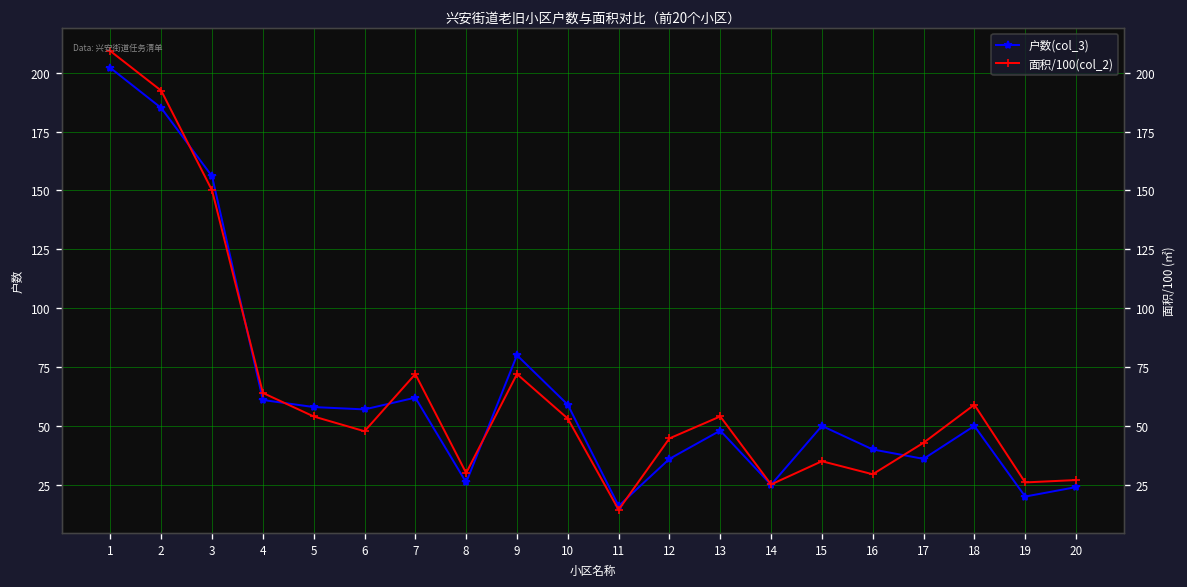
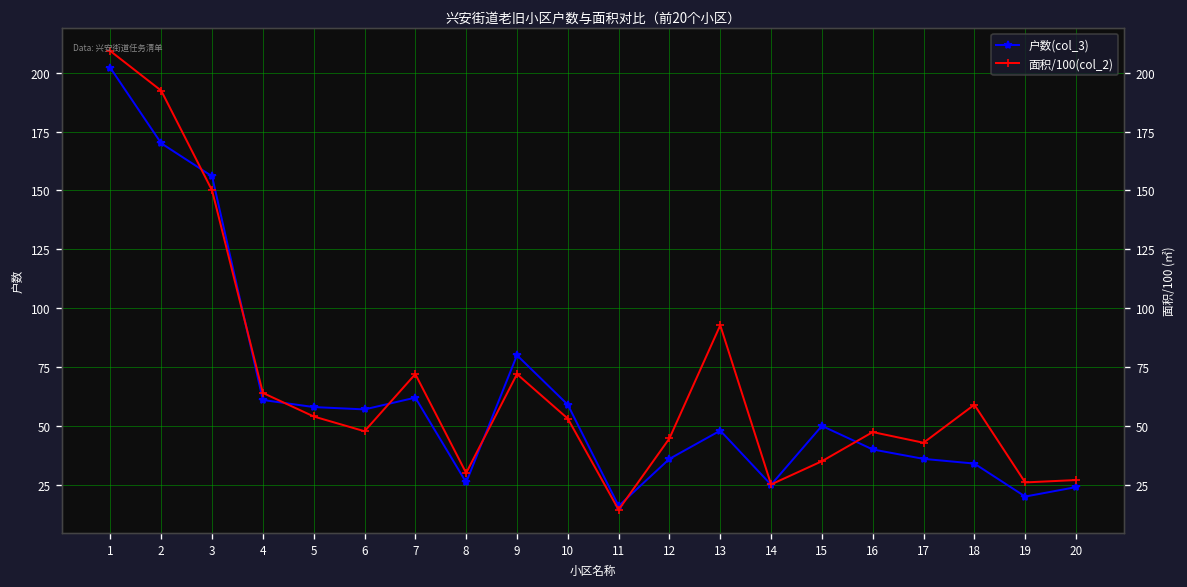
户数(col_3), 2: 185 -> 170
面积/100(col_2), 13: 54 -> 93
面积/100(col_2), 16: 29 -> 47
户数(col_3), 18: 50 -> 34
